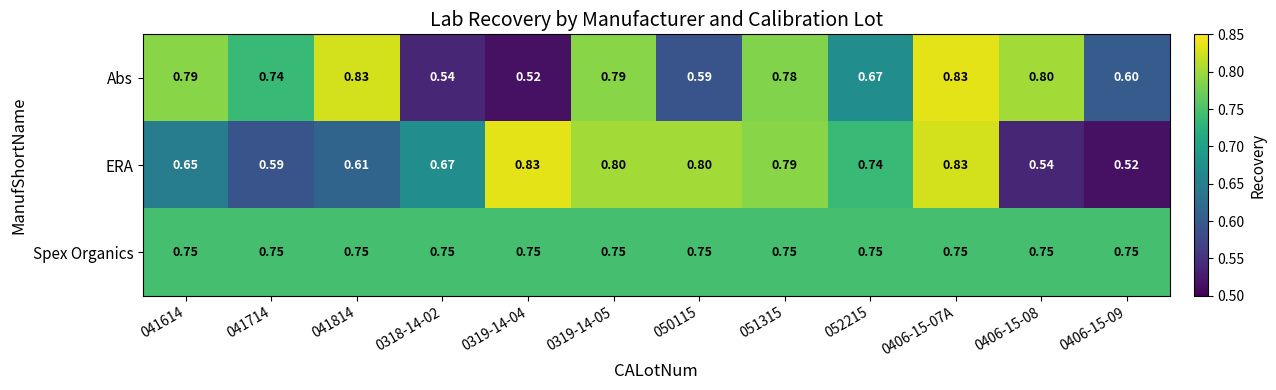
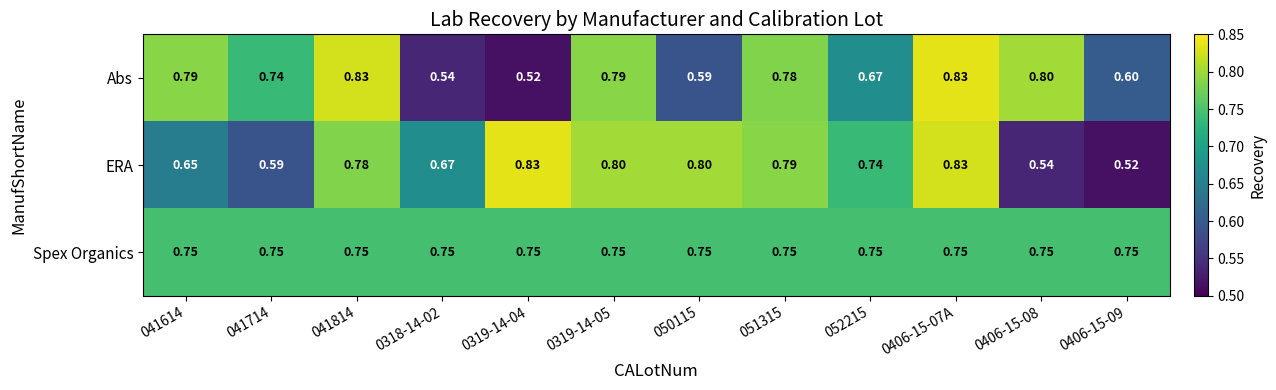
ERA, 041814: 0.61 -> 0.78
